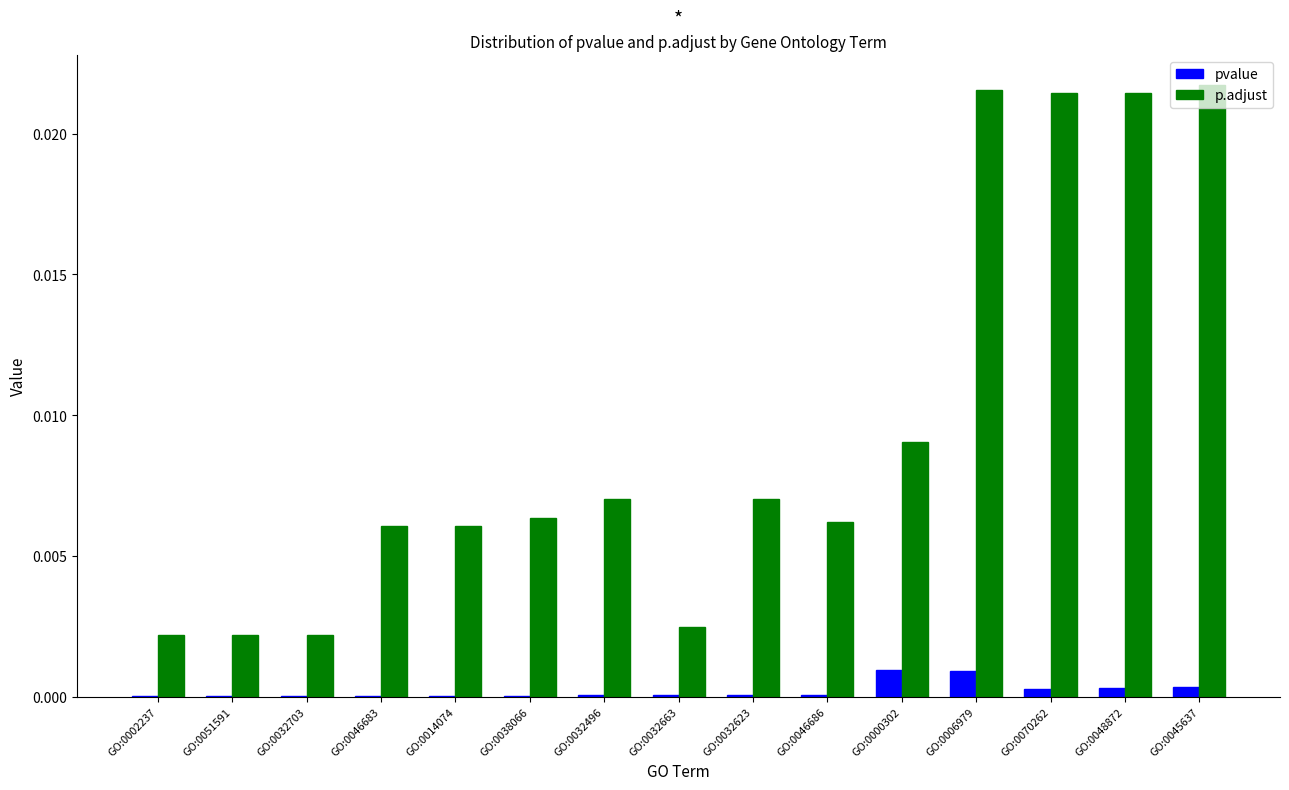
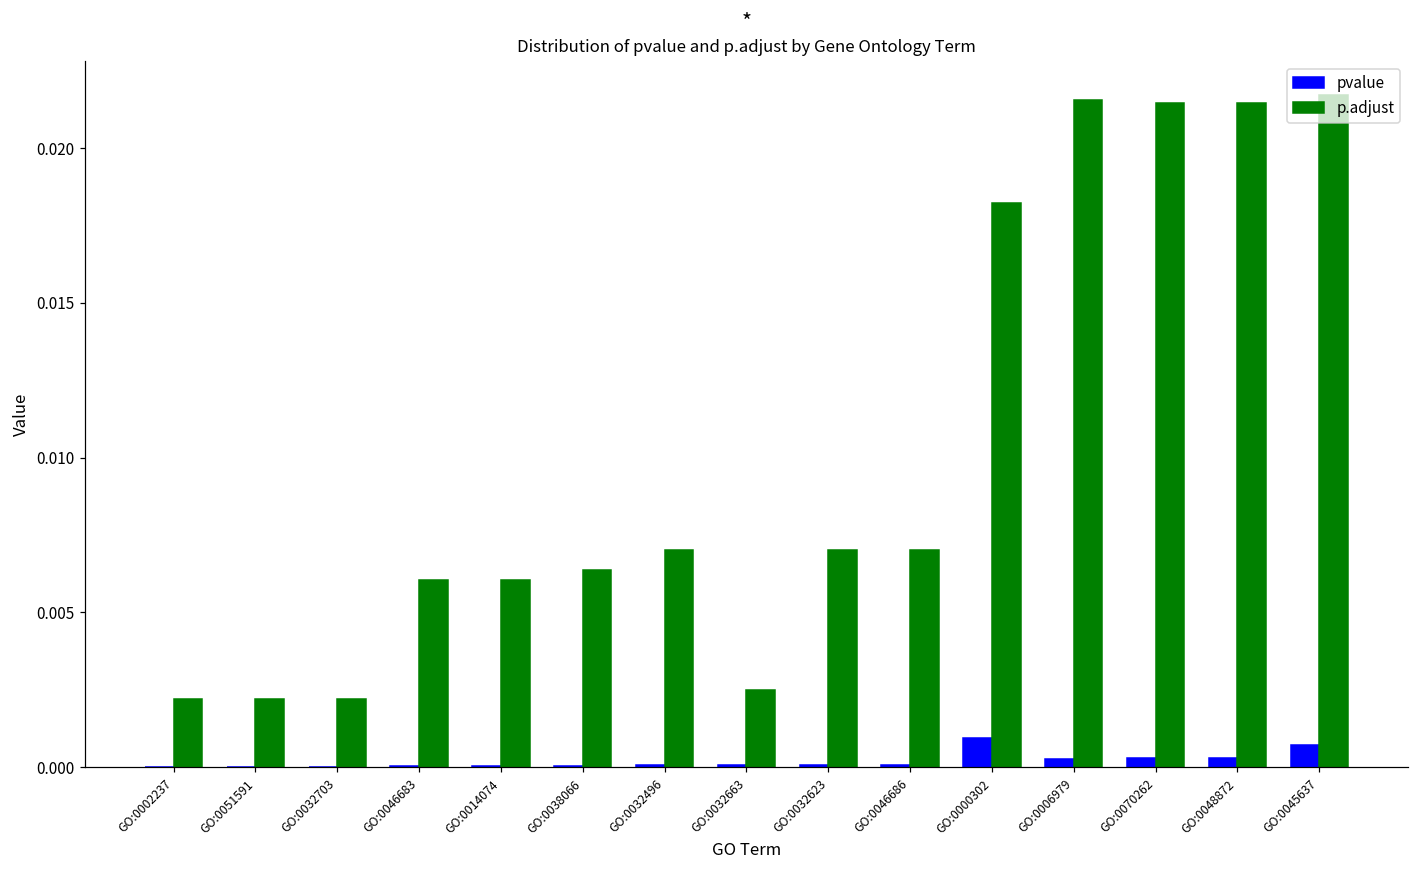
p.adjust, GO:0046686: 0.0062 -> 0.0070
p.adjust, GO:0000302: 0.0090 -> 0.0182
pvalue, GO:0006979: 0.0009 -> 0.0003
pvalue, GO:0045637: 0.0003 -> 0.0007
